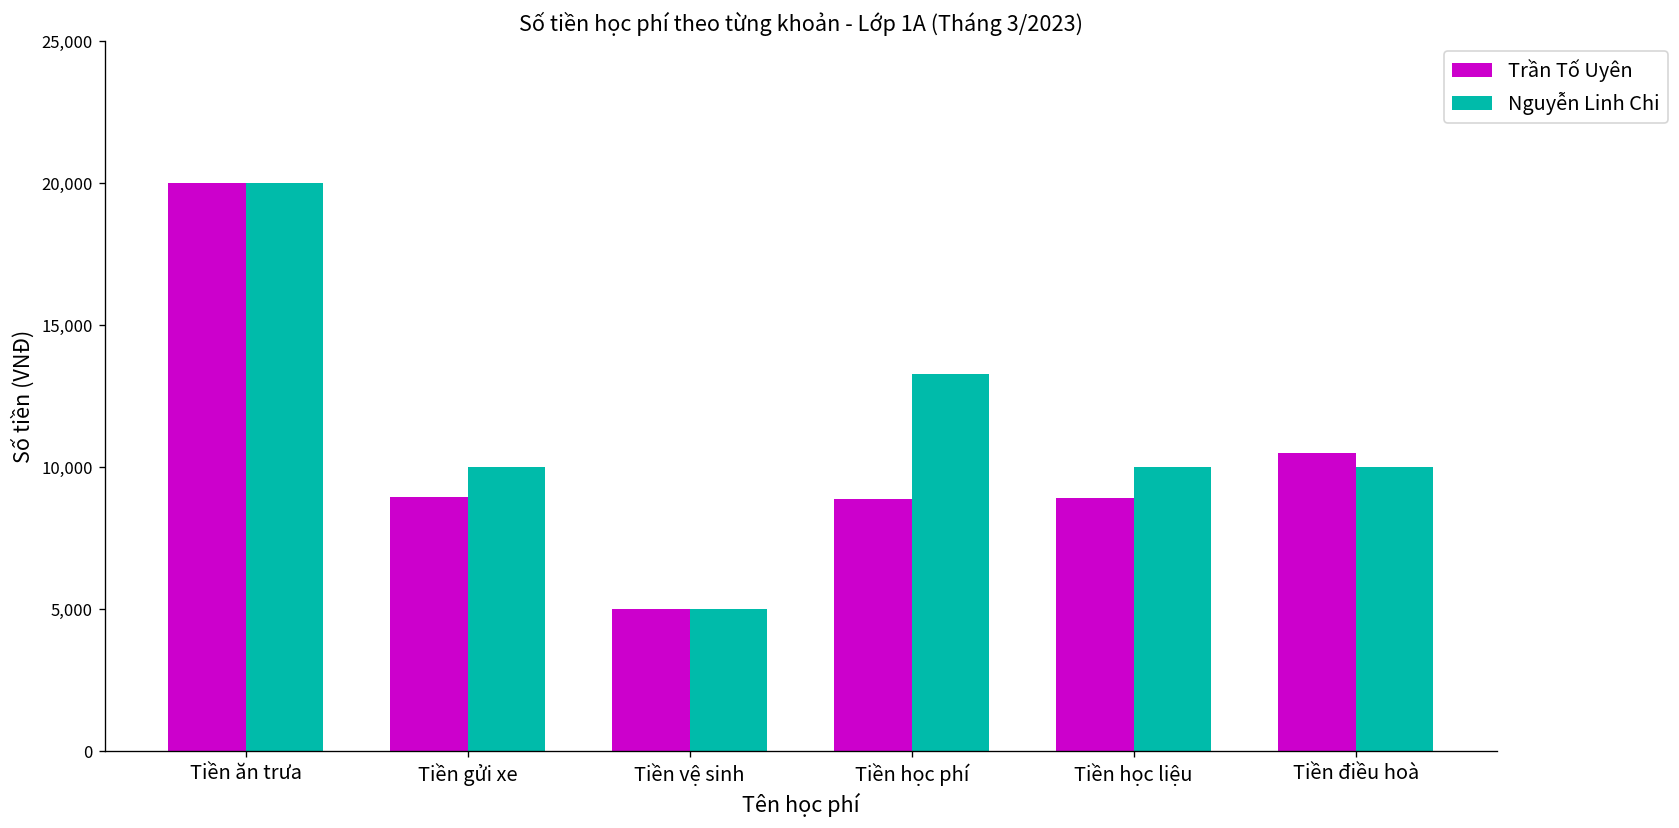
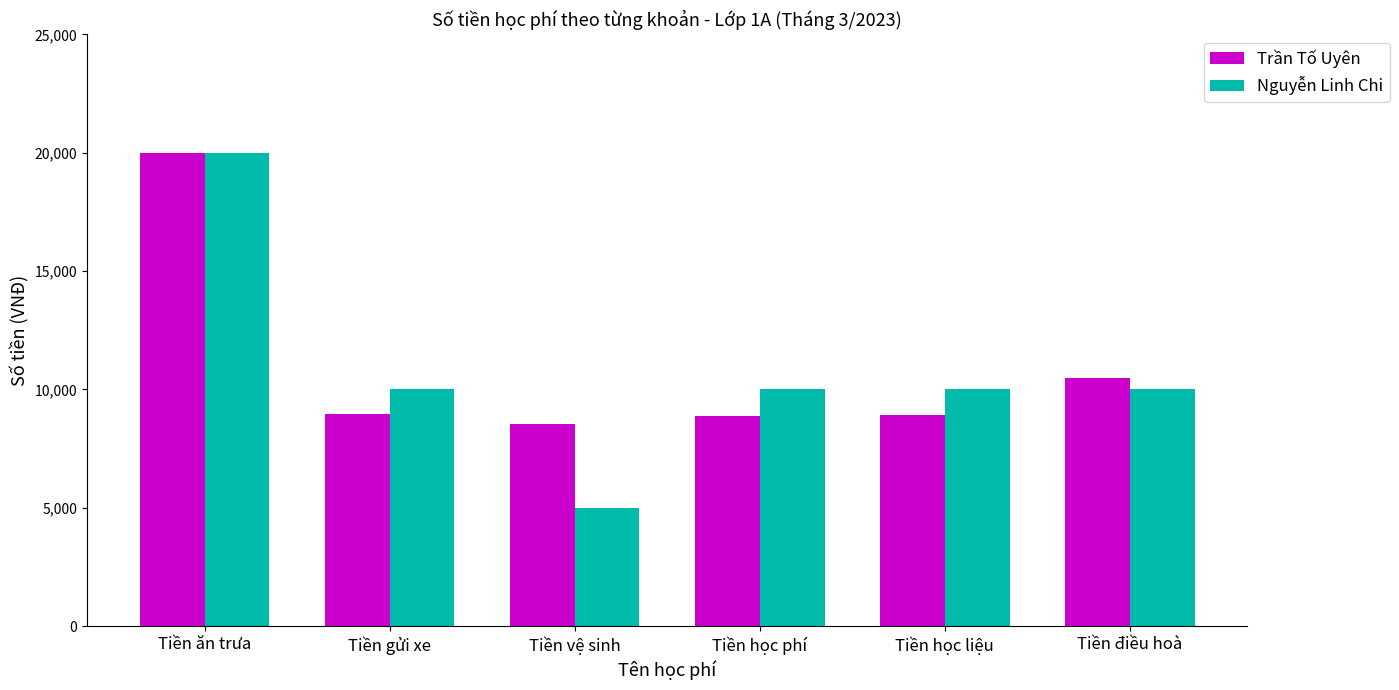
Trần Tố Uyên, Tiền vệ sinh: 5,000 -> 8,500
Nguyễn Linh Chi, Tiền học phí: 13,300 -> 10,000
